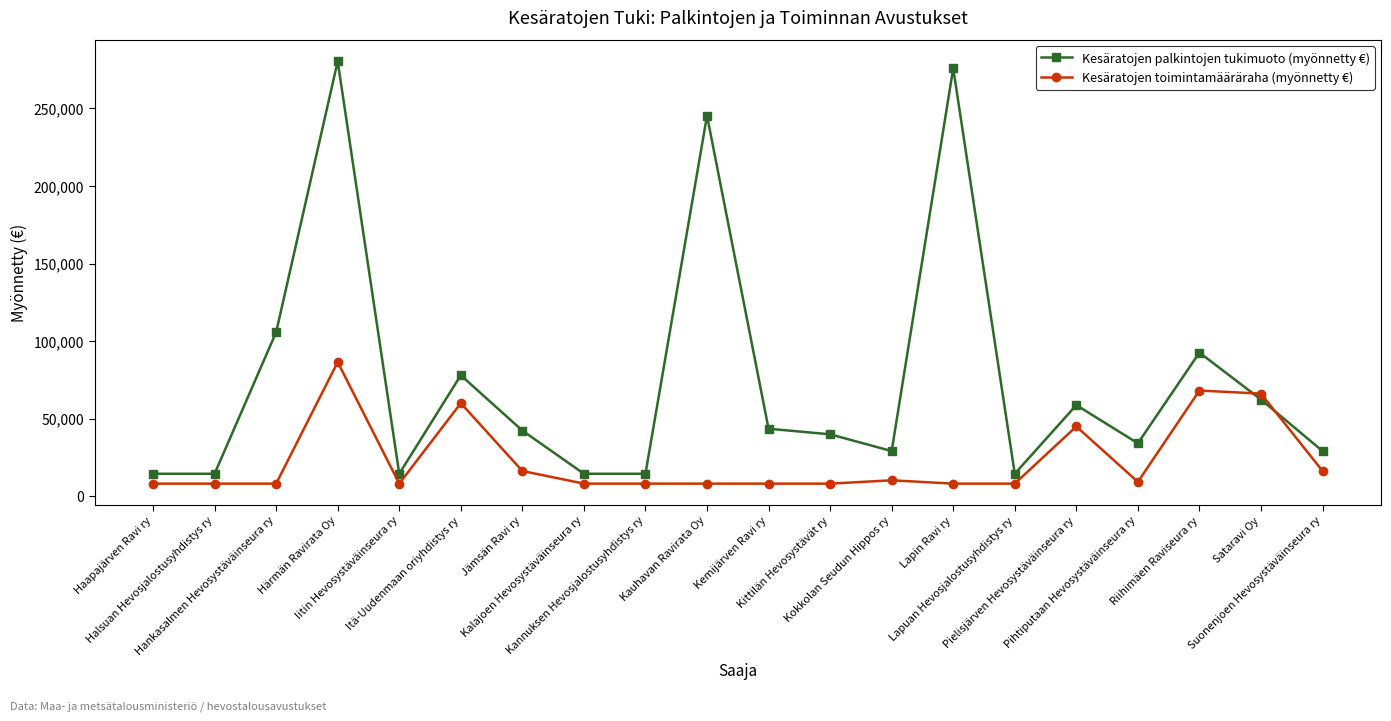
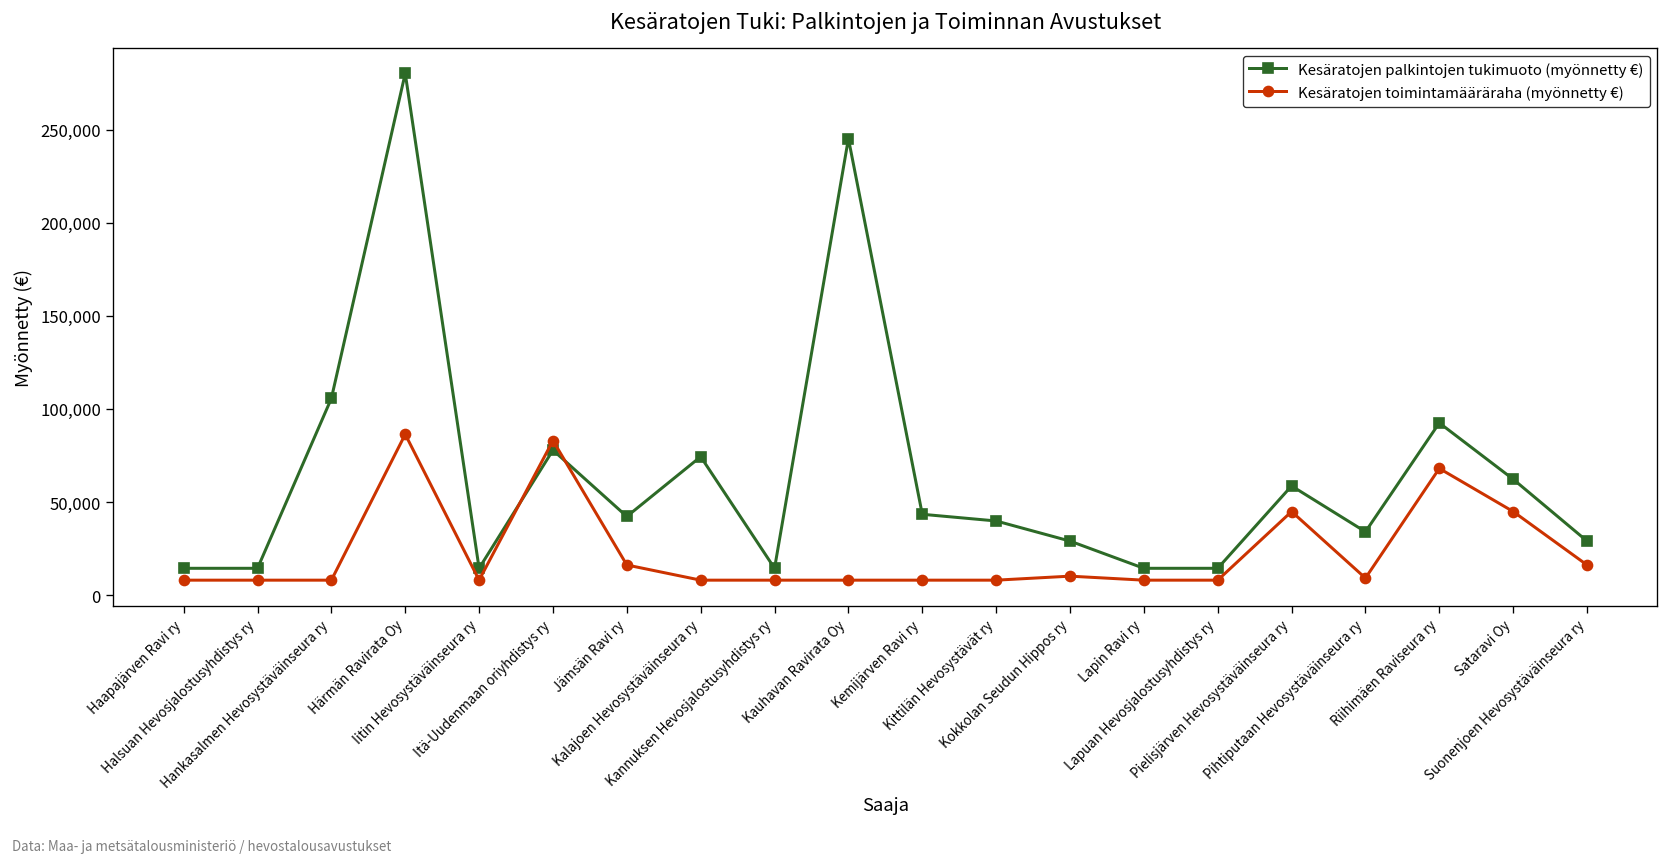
Kesäratojen toimintamääräraha (myönnetty €), Itä-Uudenmaan oriyhdistys ry: 60,000 -> 83,000
Kesäratojen palkintojen tukimuoto (myönnetty €), Kalajoen Hevosystäväinseura ry: 15,000 -> 74,000
Kesäratojen palkintojen tukimuoto (myönnetty €), Lapin Ravi ry: 276,000 -> 15,000
Kesäratojen toimintamääräraha (myönnetty €), Sataravi Oy: 66,000 -> 45,000
